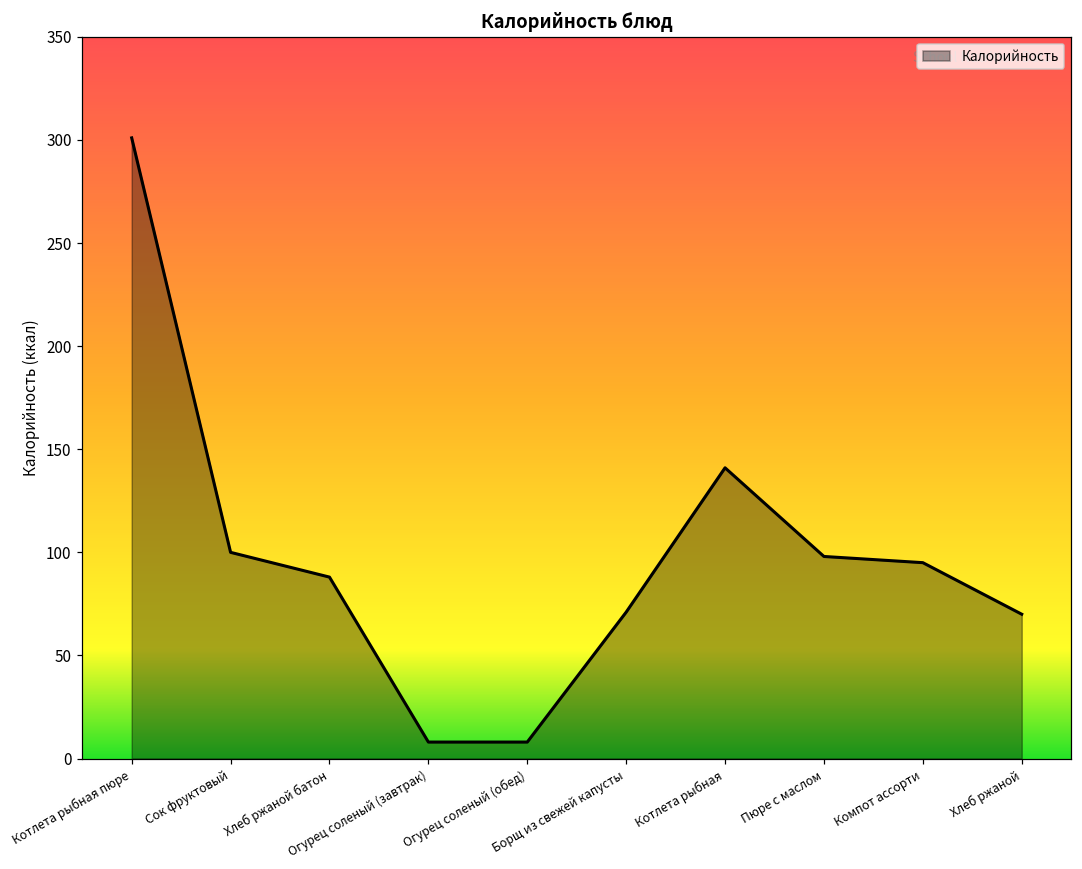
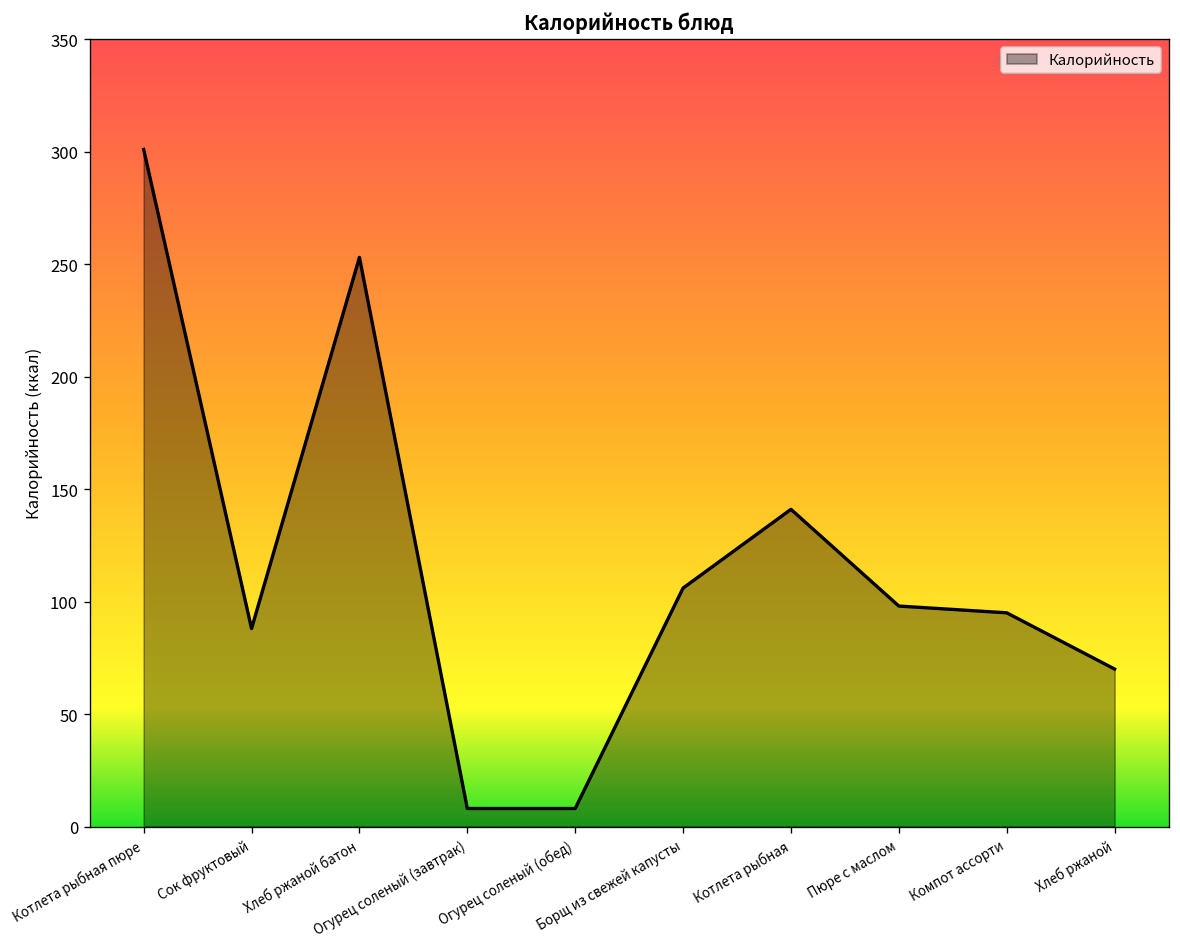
Сок фруктовый: 100 -> 88
Хлеб ржаной батон: 88 -> 253
Борщ из свежей капусты: 71 -> 106
